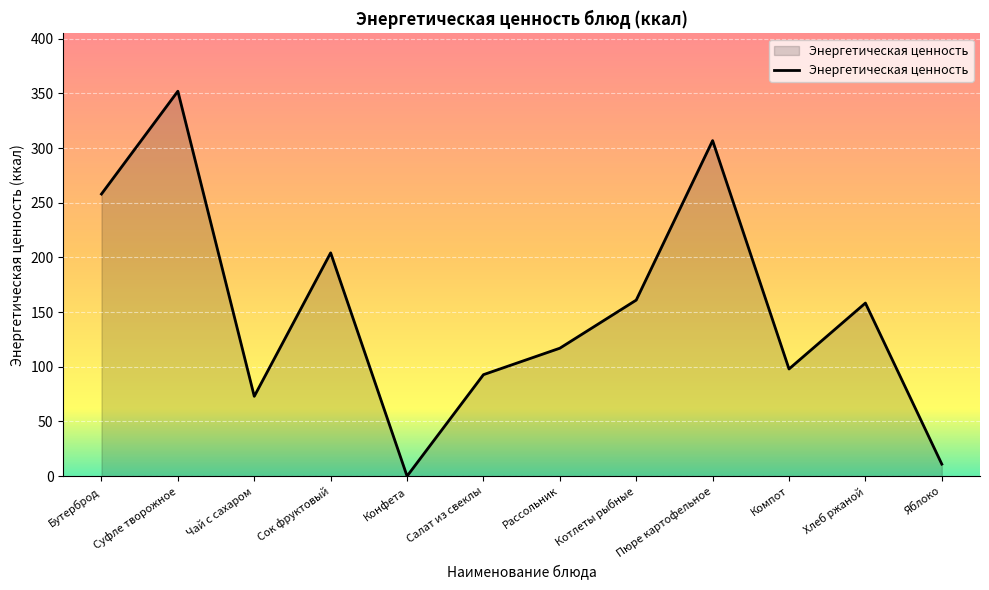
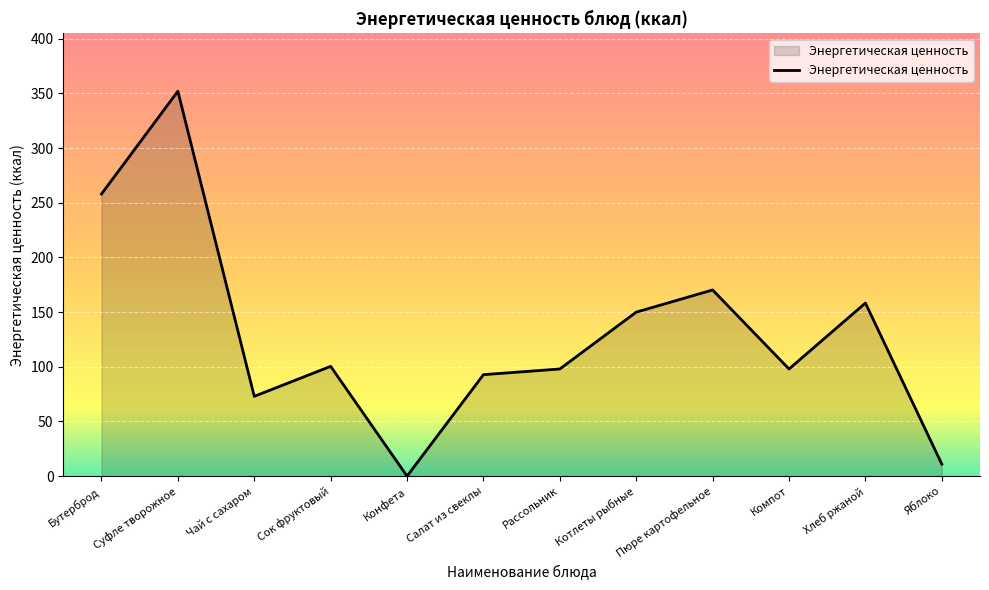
Сок фруктовый: 204 -> 100
Рассольник: 117 -> 98
Котлеты рыбные: 161 -> 150
Пюре картофельное: 307 -> 170
